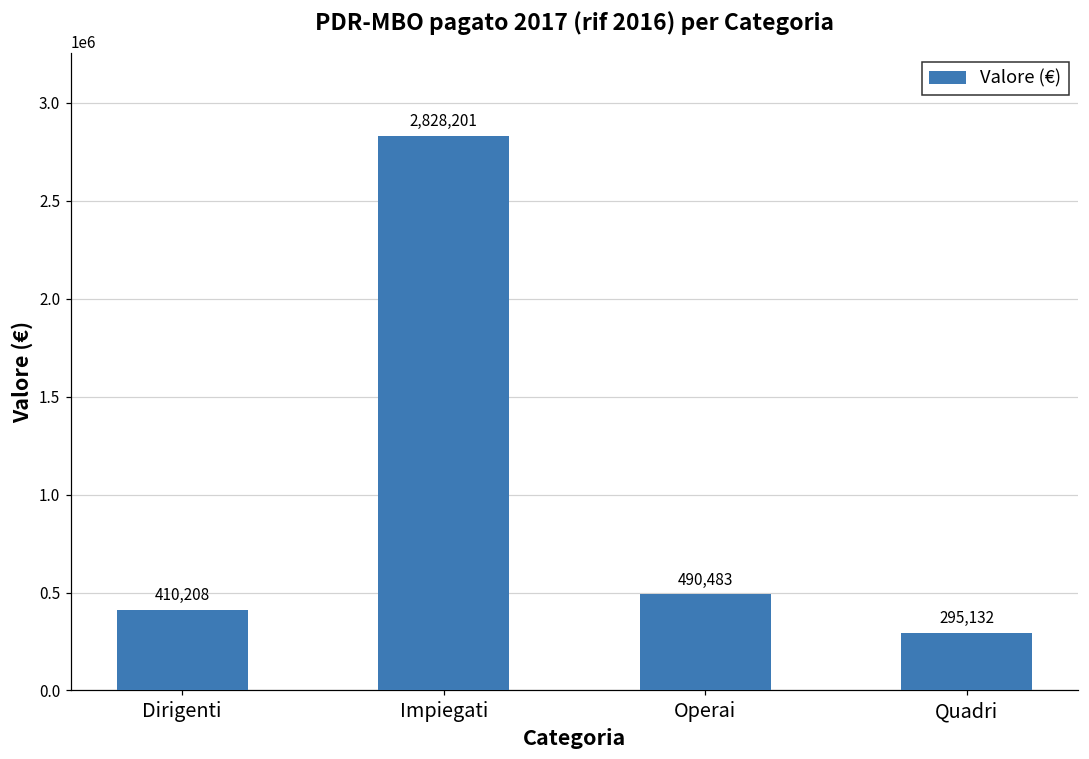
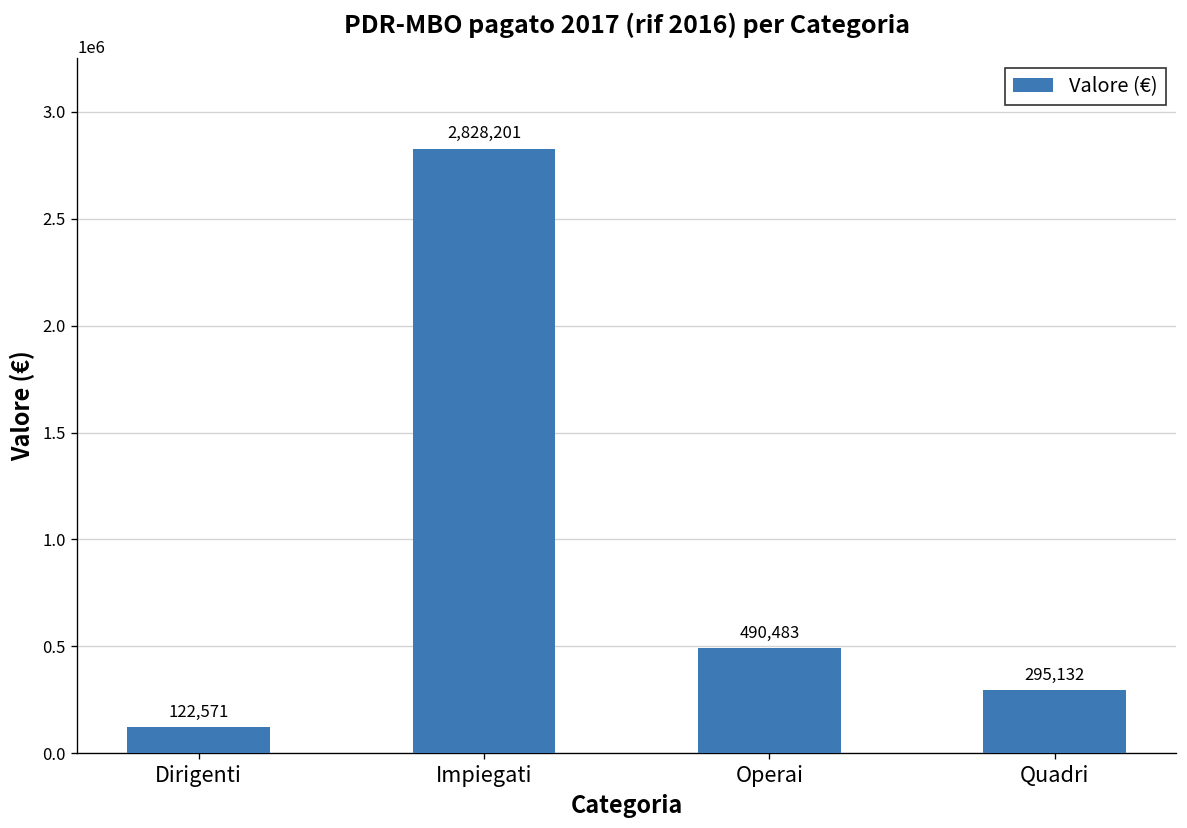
Dirigenti: 410,208 -> 122,571
